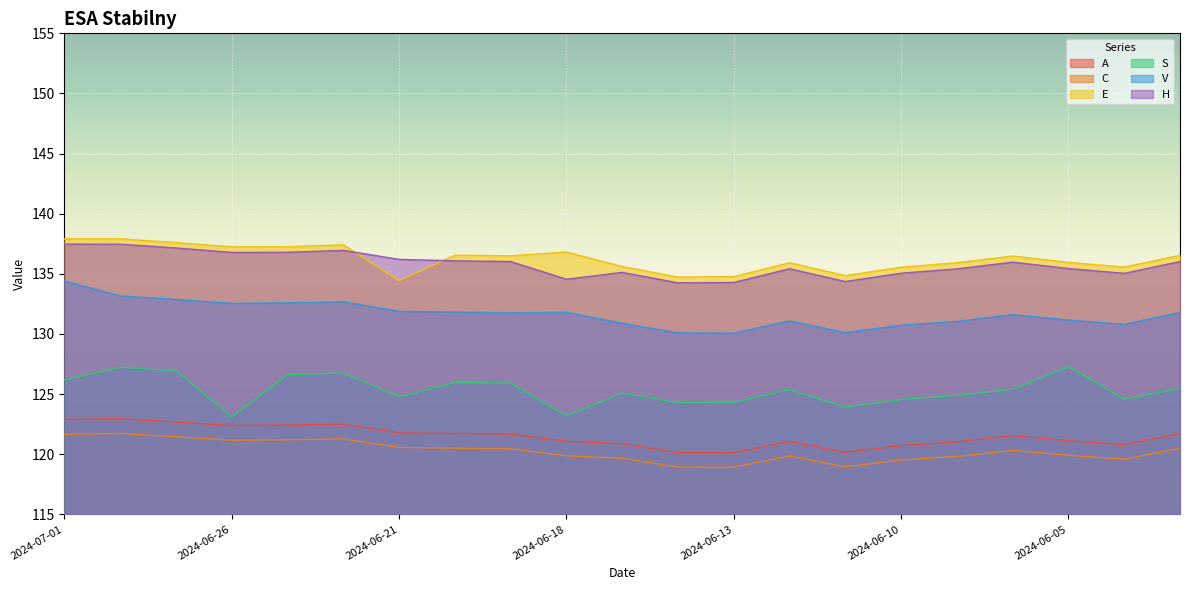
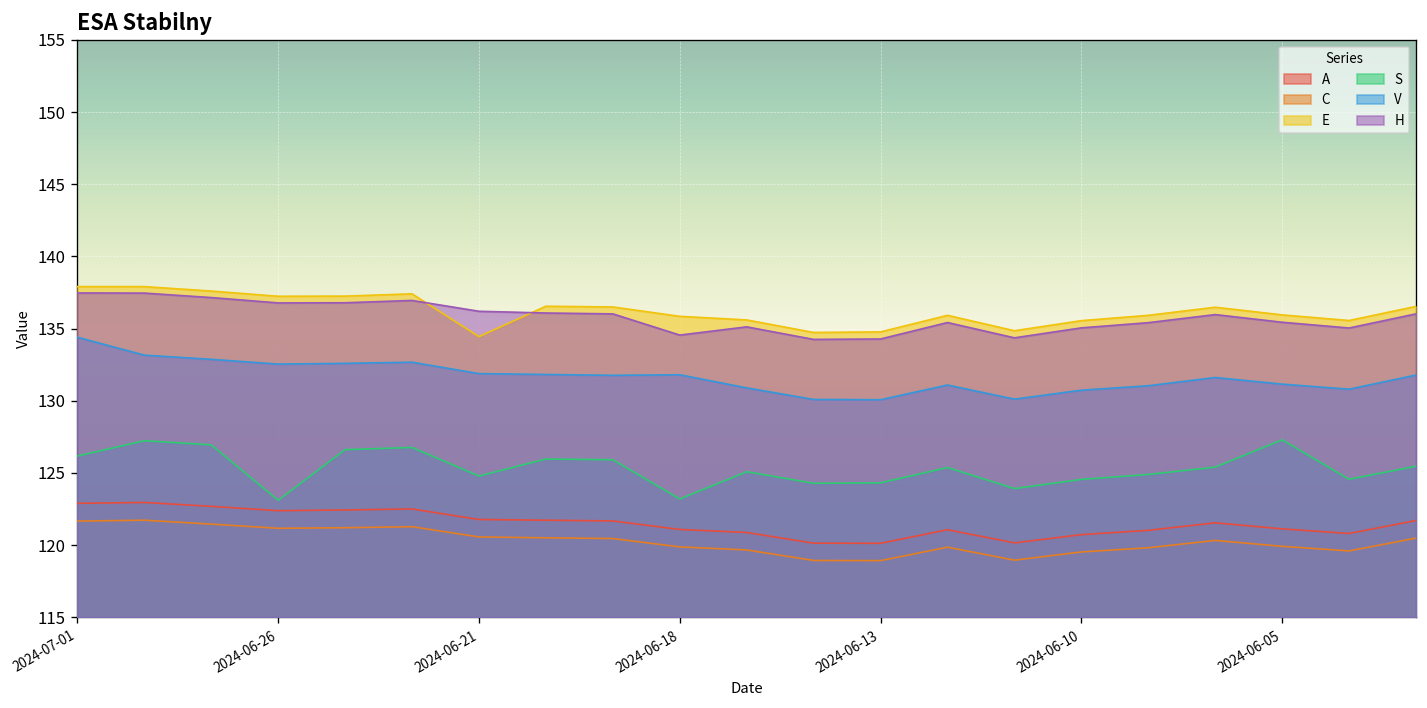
E, 2024-06-18: 136.8 -> 135.9
